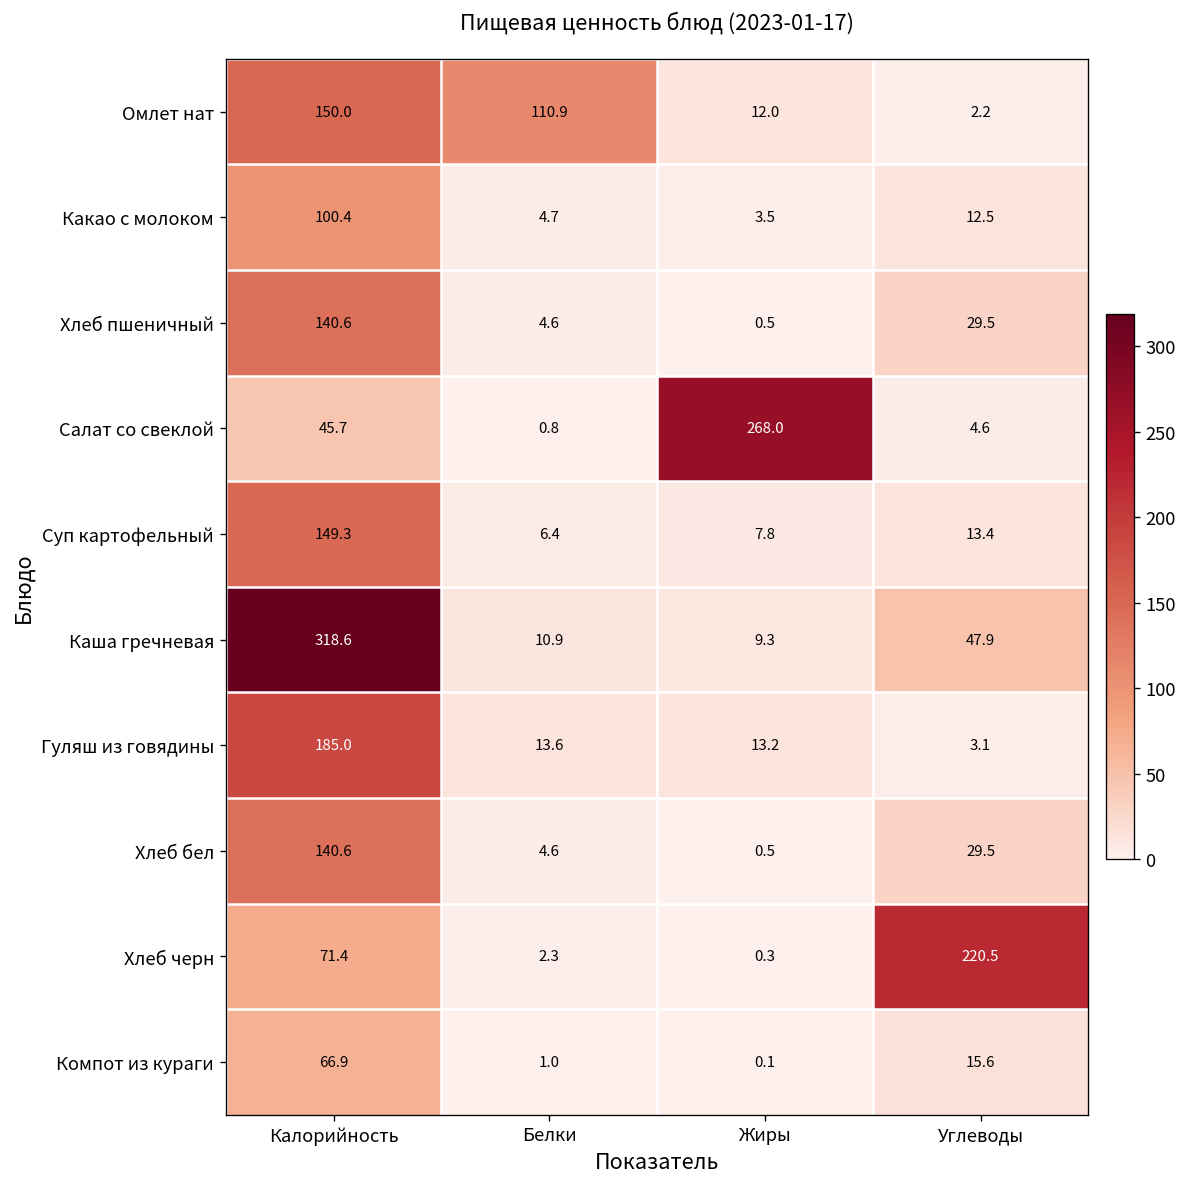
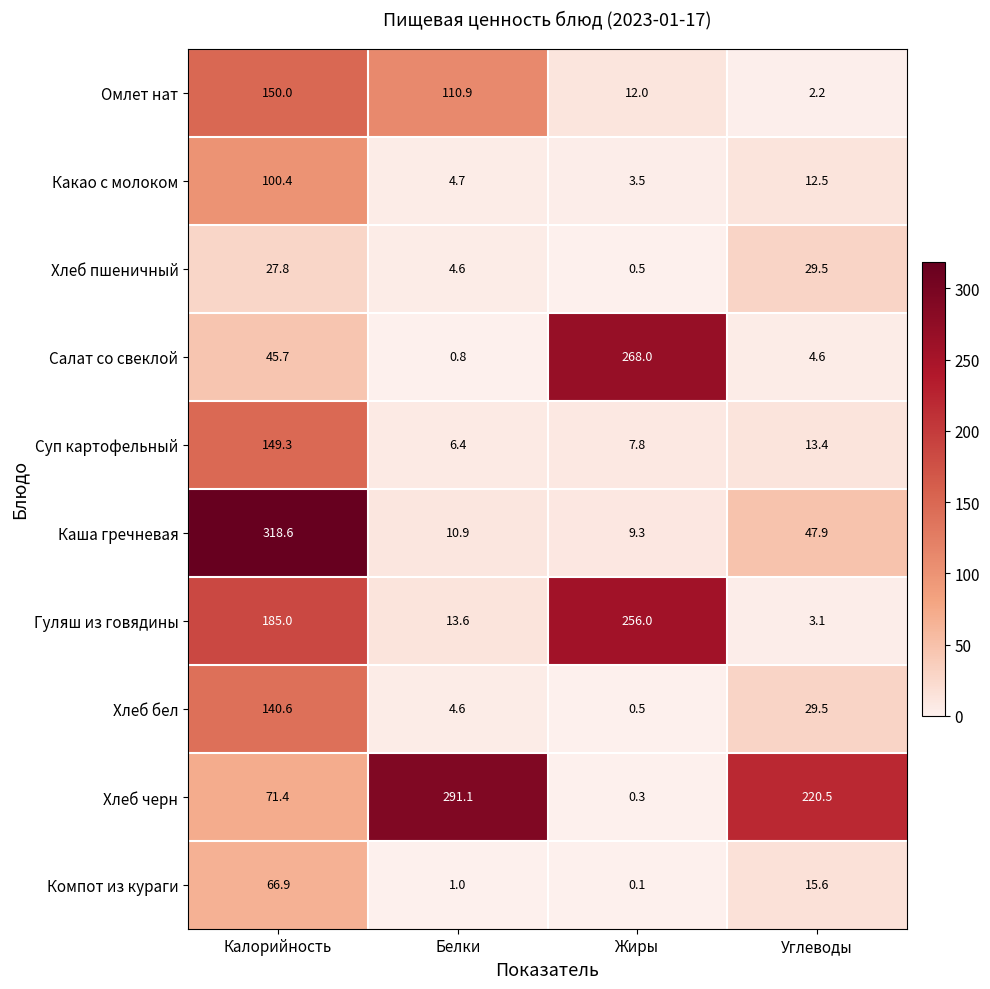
Хлеб пшеничный, Калорийность: 140.6 -> 27.8
Гуляш из говядины, Жиры: 13.2 -> 256.0
Хлеб черн, Белки: 2.3 -> 291.1
